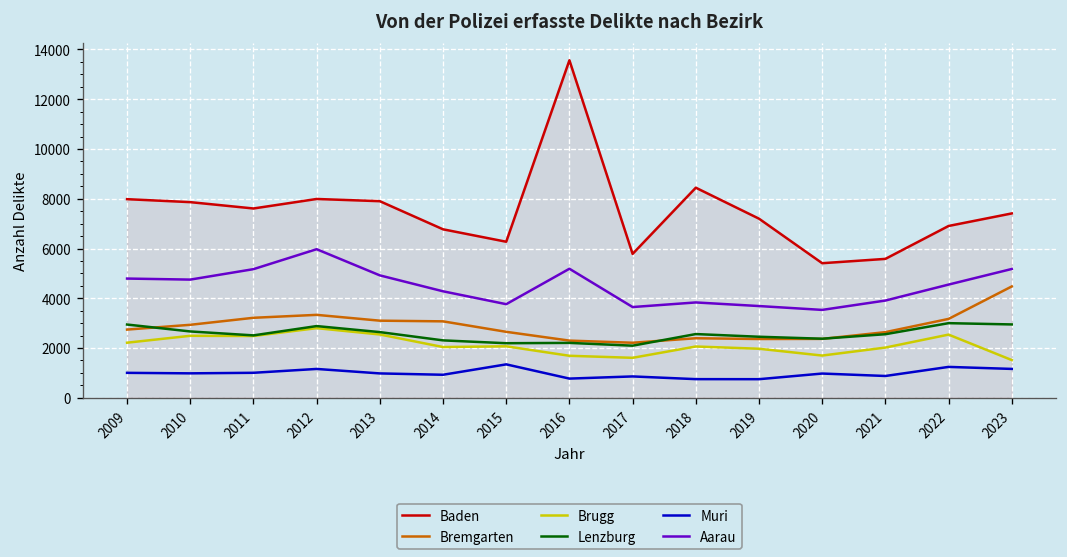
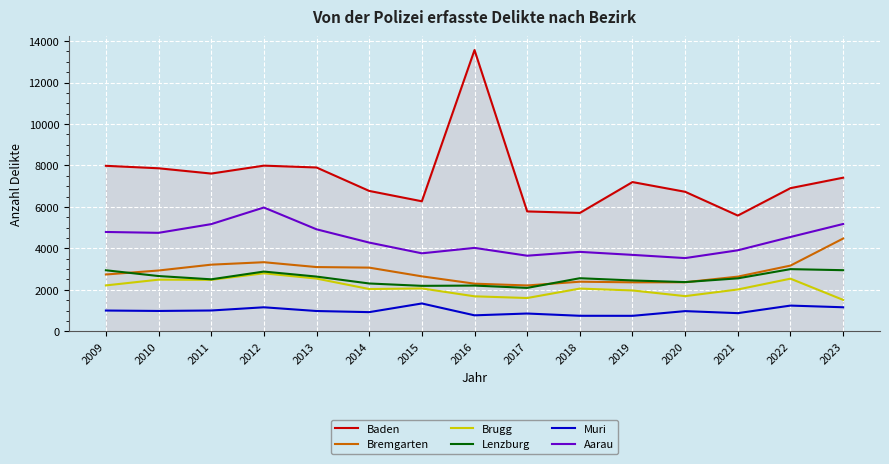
Aarau, 2016: 5200 -> 4000
Baden, 2018: 8400 -> 5700
Baden, 2020: 5400 -> 6700
